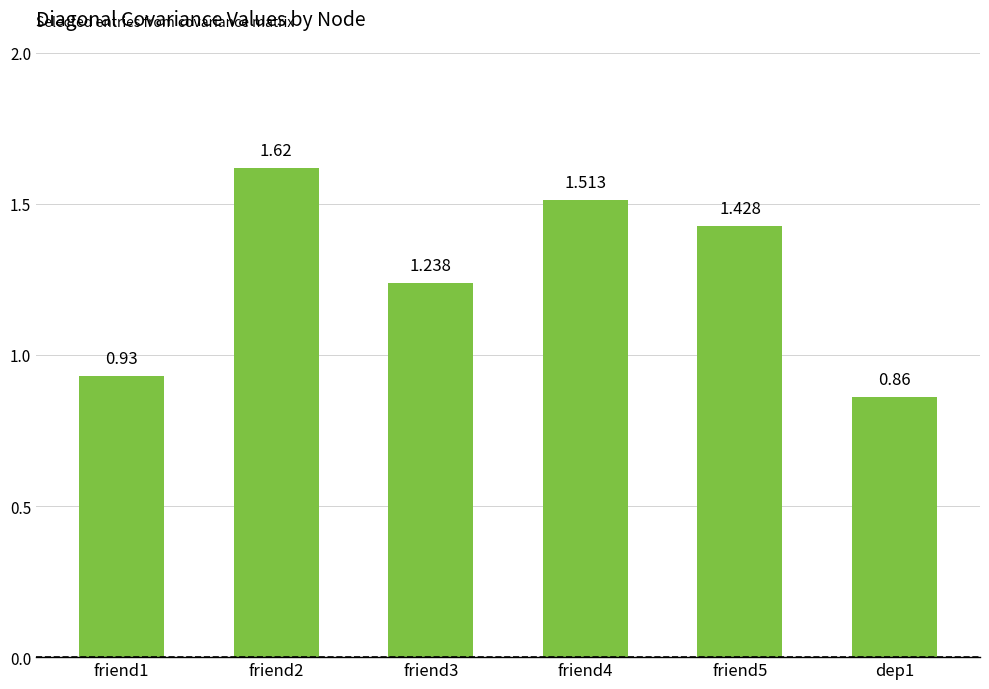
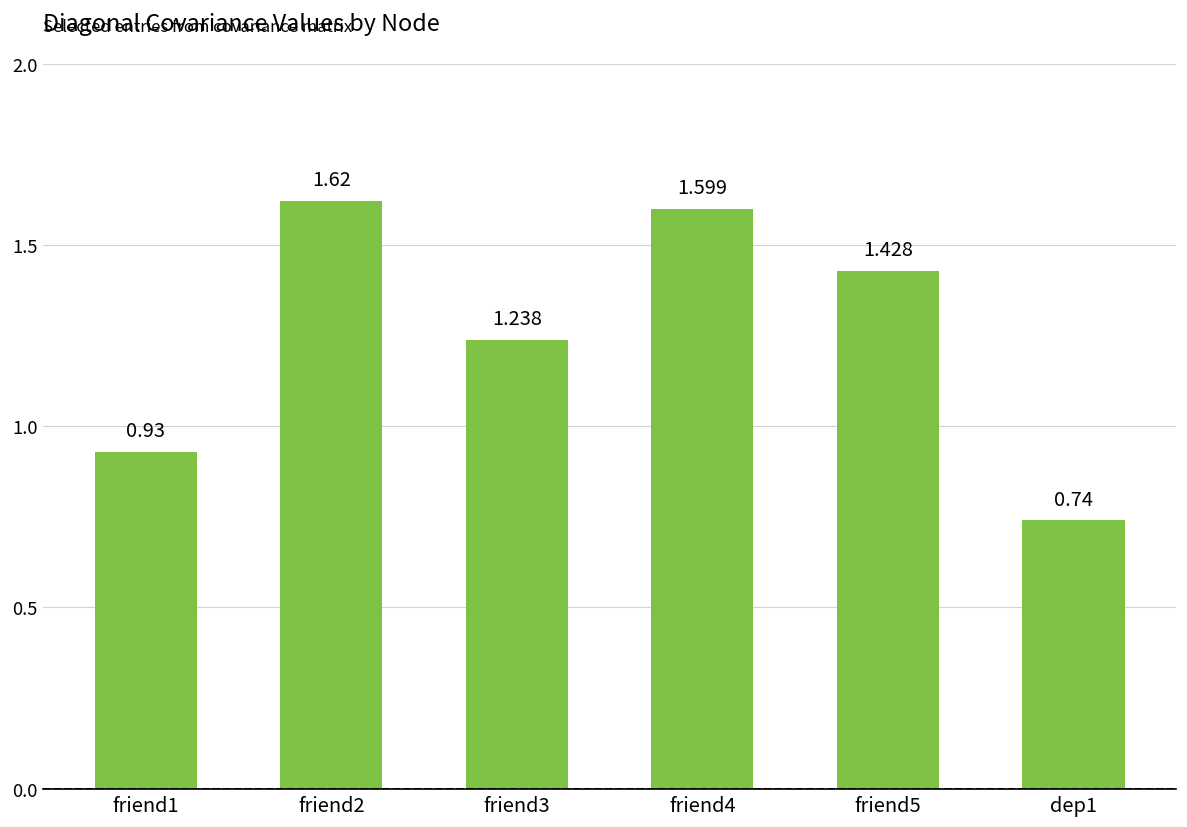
friend4: 1.513 -> 1.599
dep1: 0.86 -> 0.74
